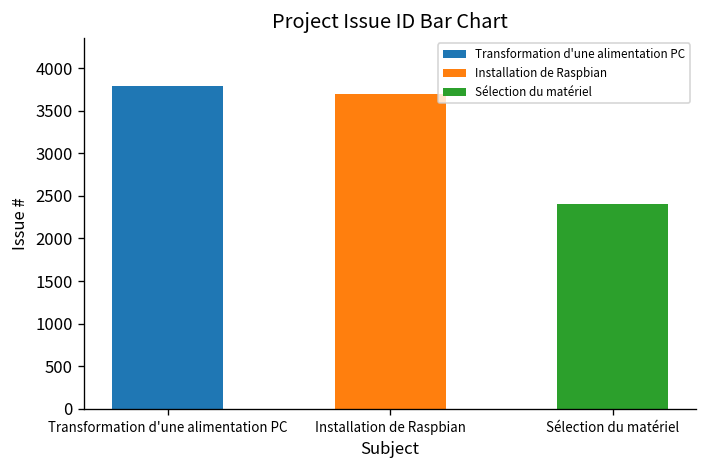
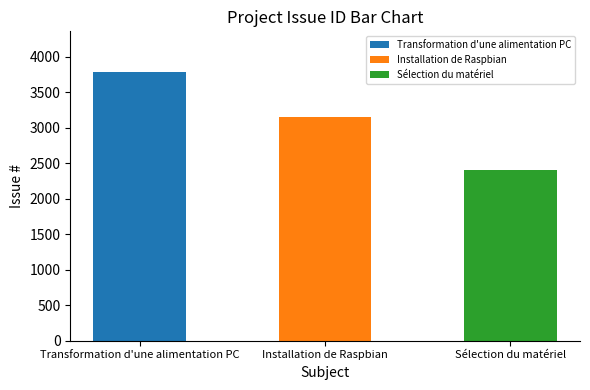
Installation de Raspbian: 3700 -> 3200
